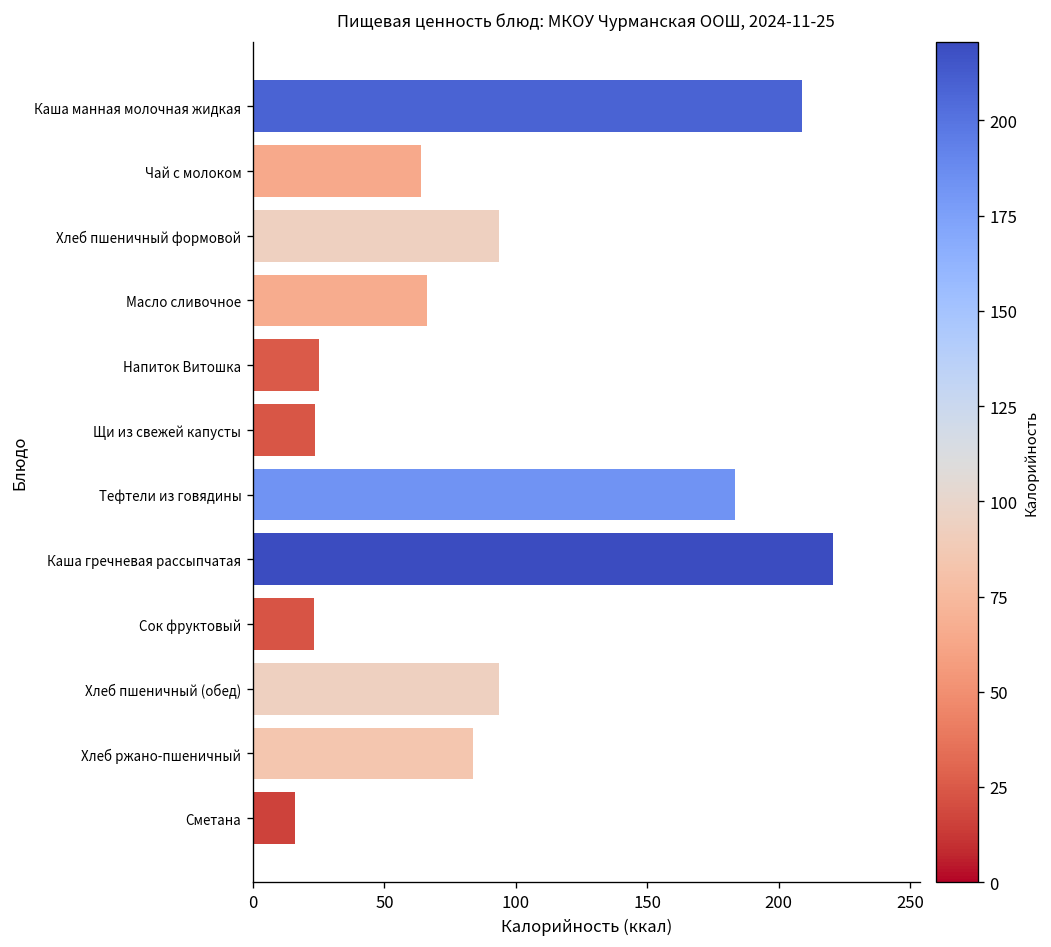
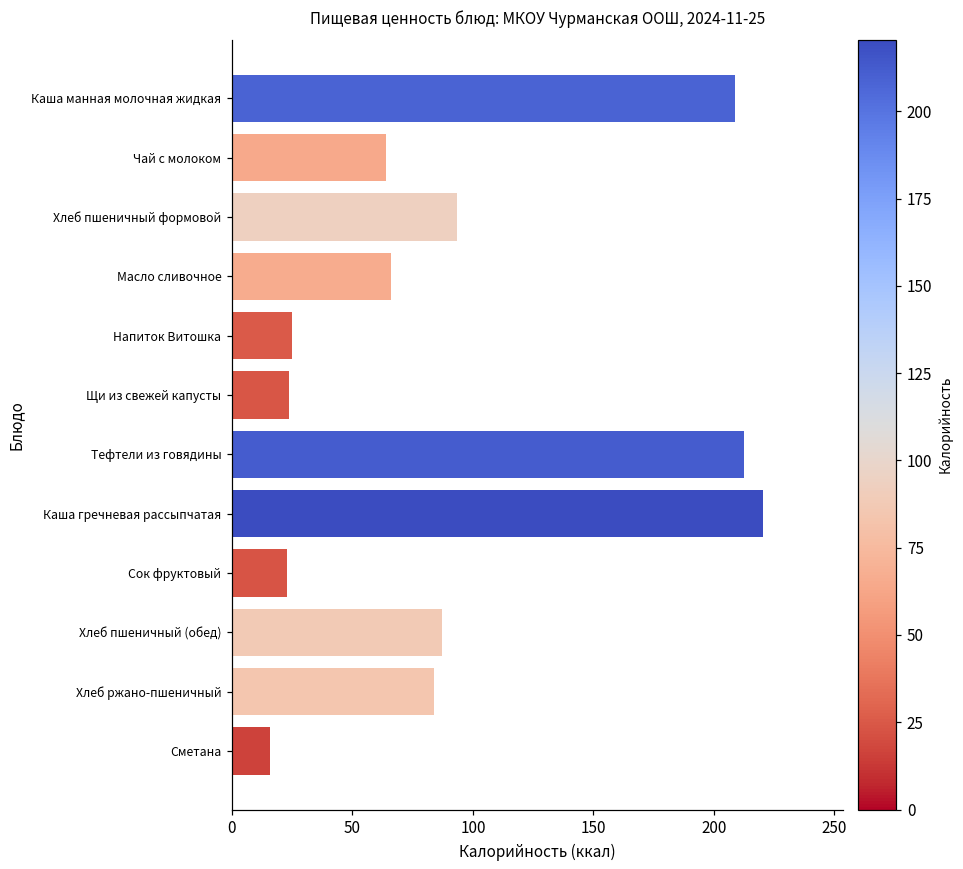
Тефтели из говядины: 183 -> 213
Хлеб пшеничный (обед): 94 -> 87
